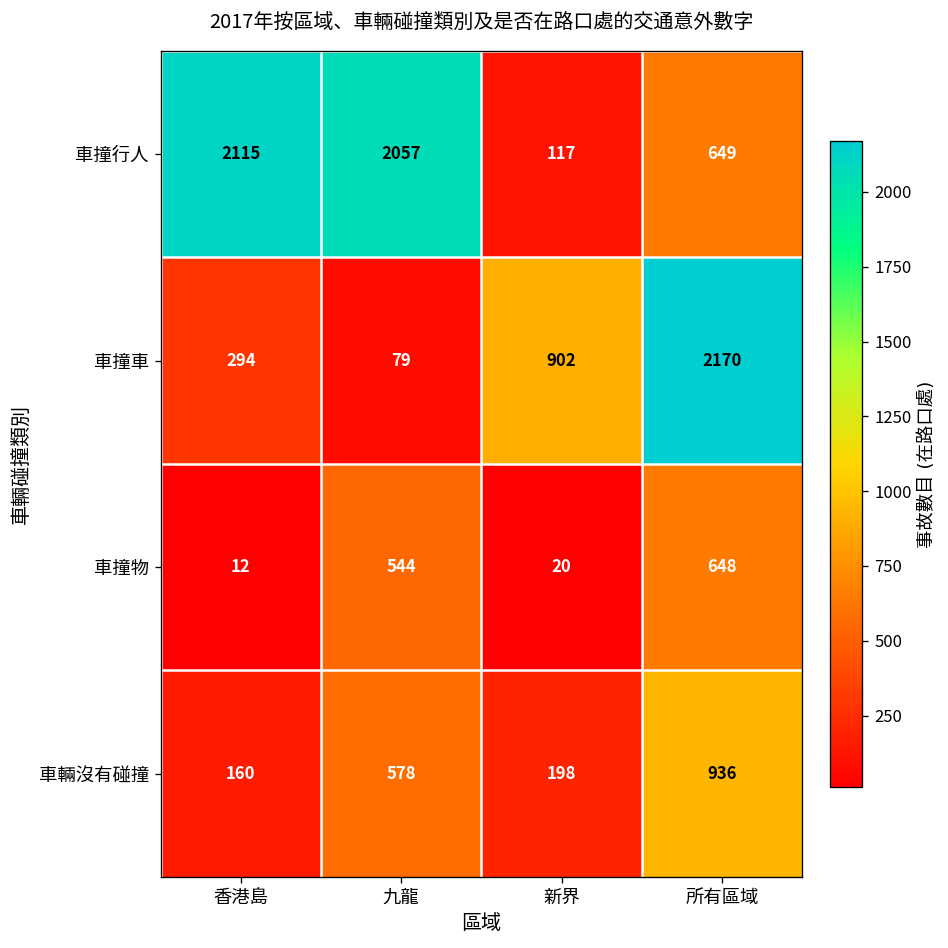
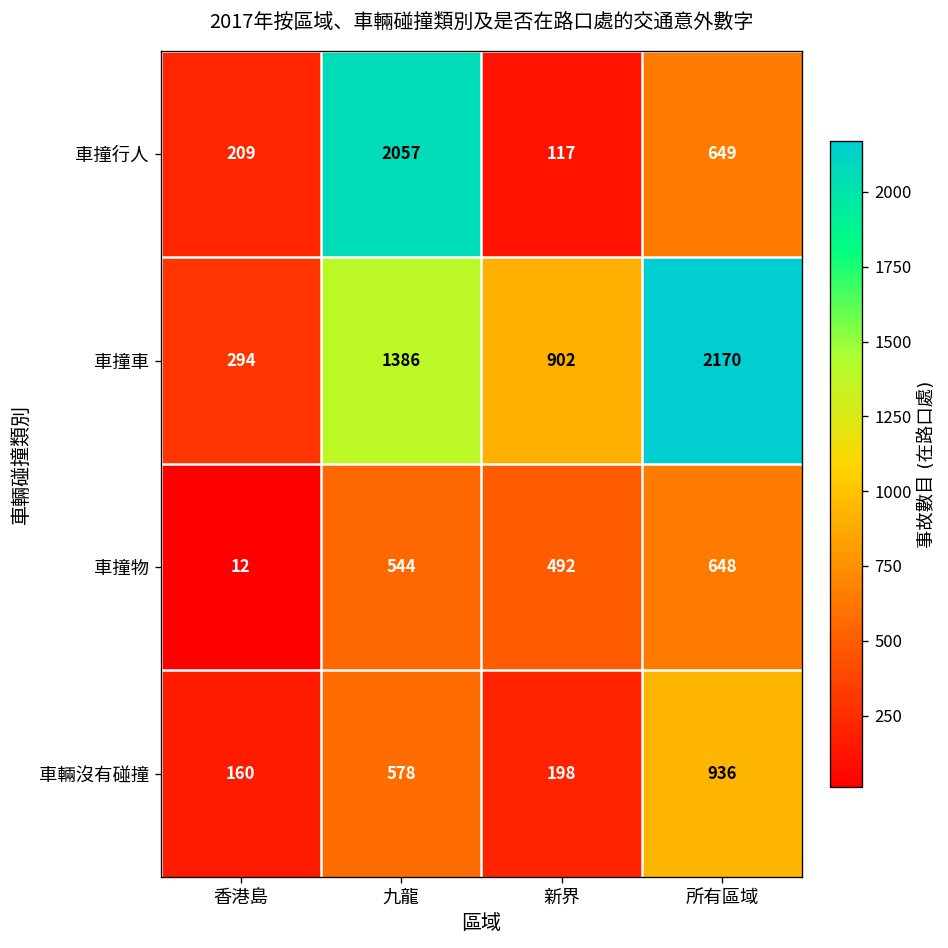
車撞行人, 香港島: 2115 -> 209
車撞車, 九龍: 79 -> 1386
車撞物, 新界: 20 -> 492
